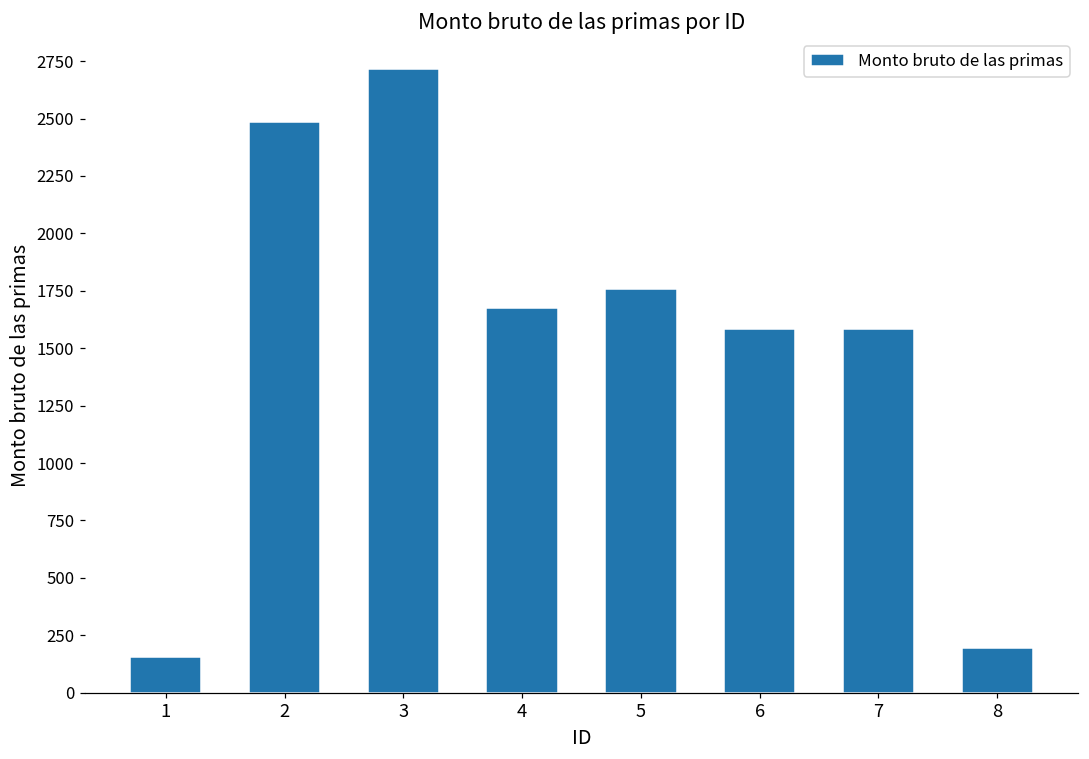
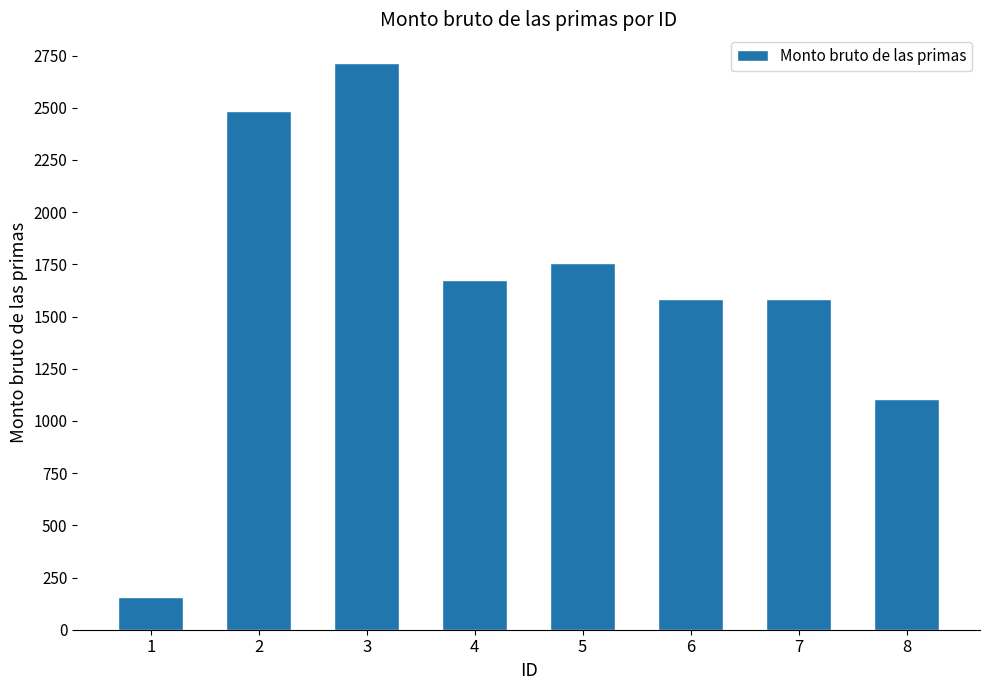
8: 200 -> 1100
